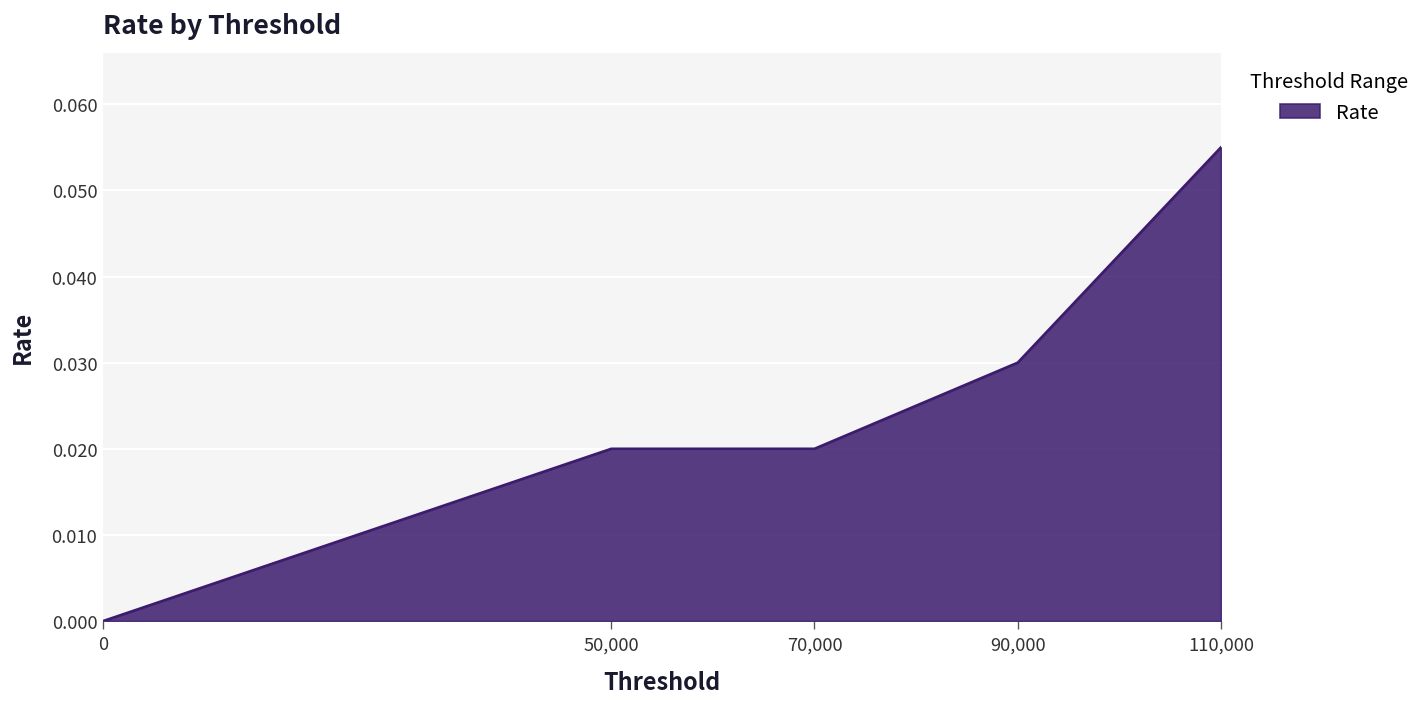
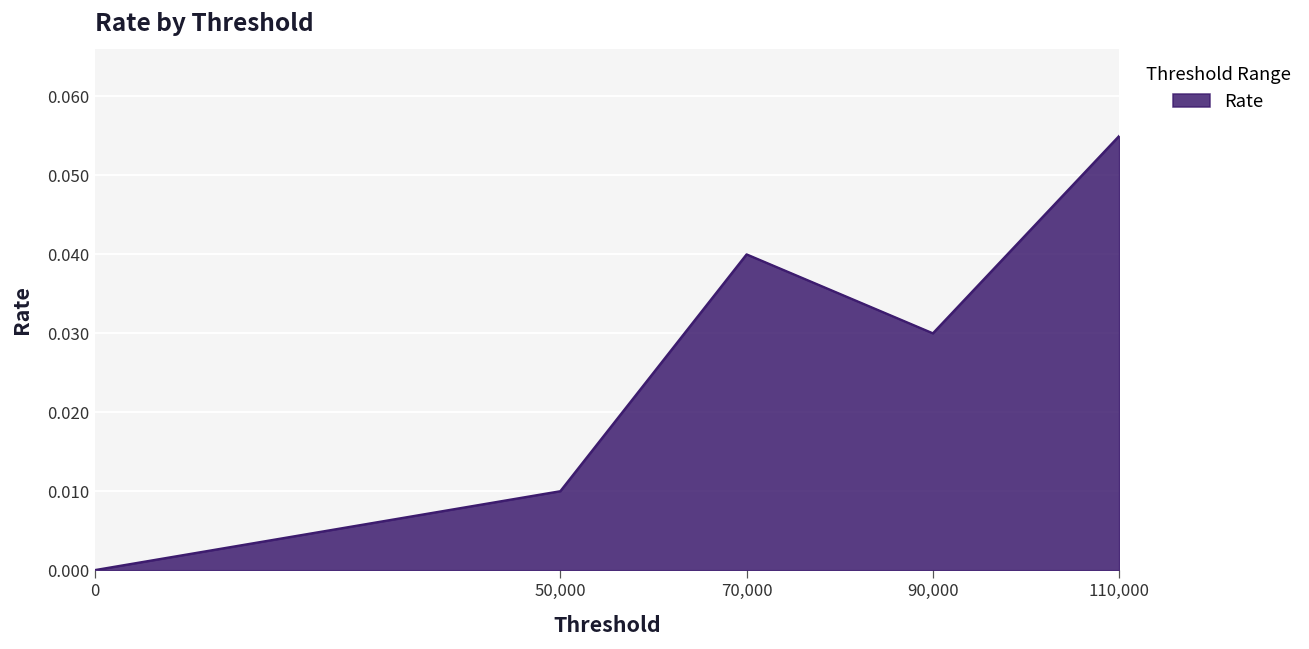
50,000: 0.02 -> 0.01
70,000: 0.02 -> 0.04
